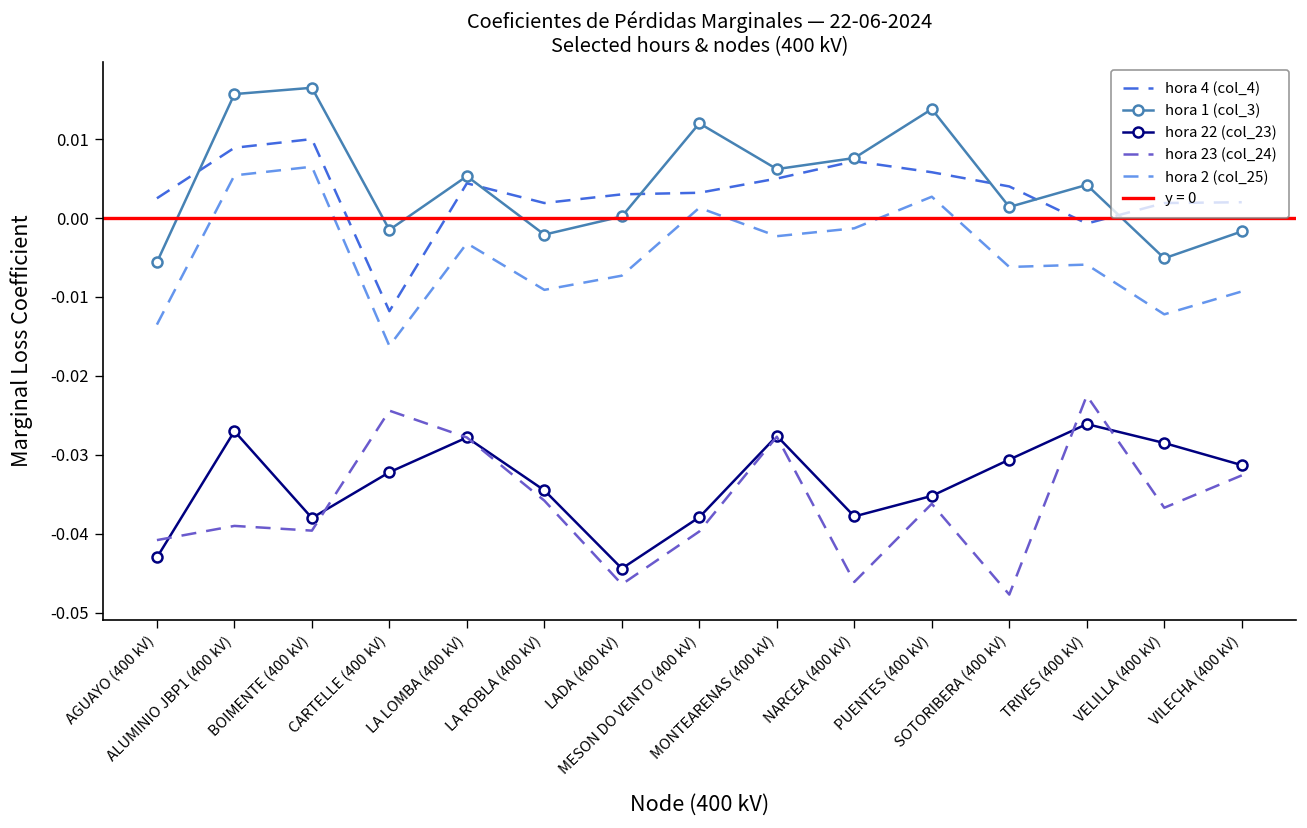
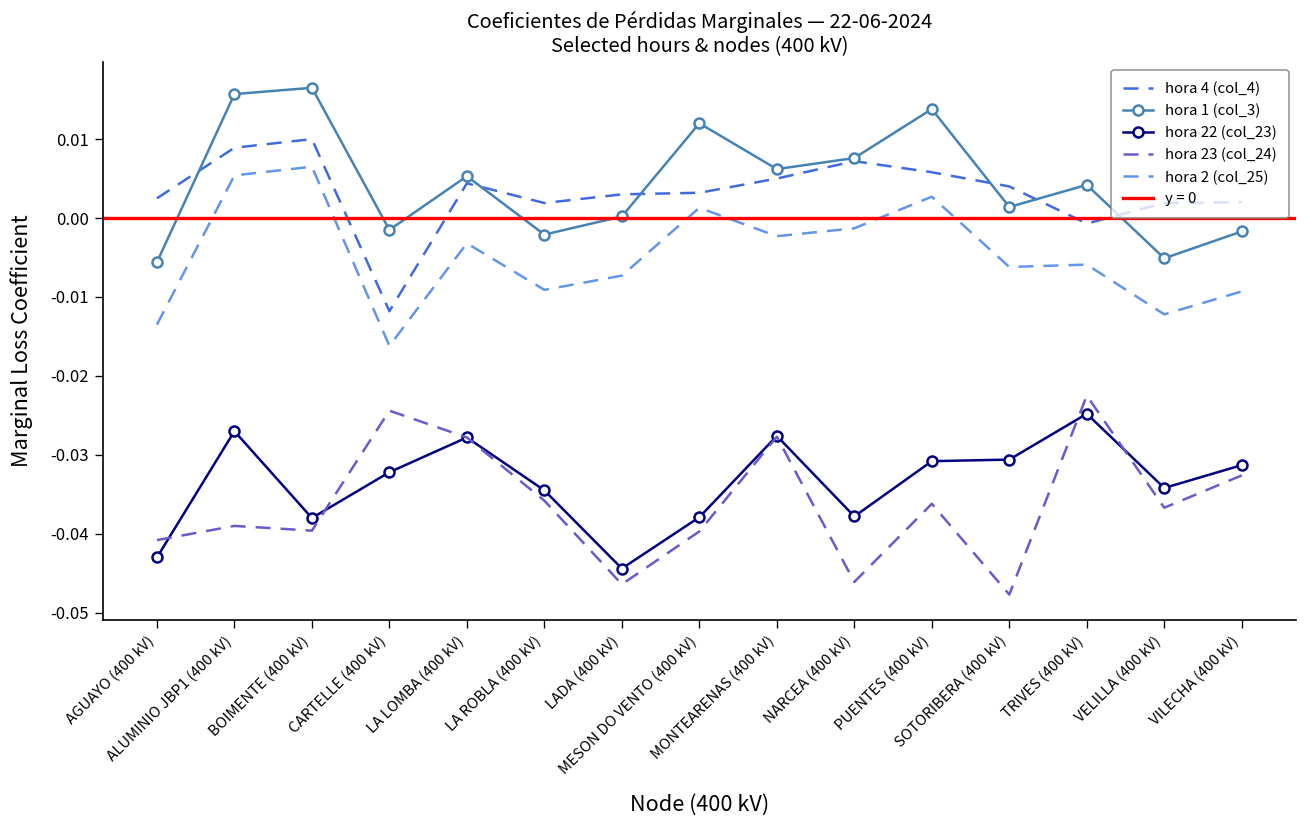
hora 22 (col_23), PUENTES (400 kV): -0.035 -> -0.031
hora 22 (col_23), TRIVES (400 kV): -0.026 -> -0.025
hora 22 (col_23), VELILLA (400 kV): -0.029 -> -0.034
